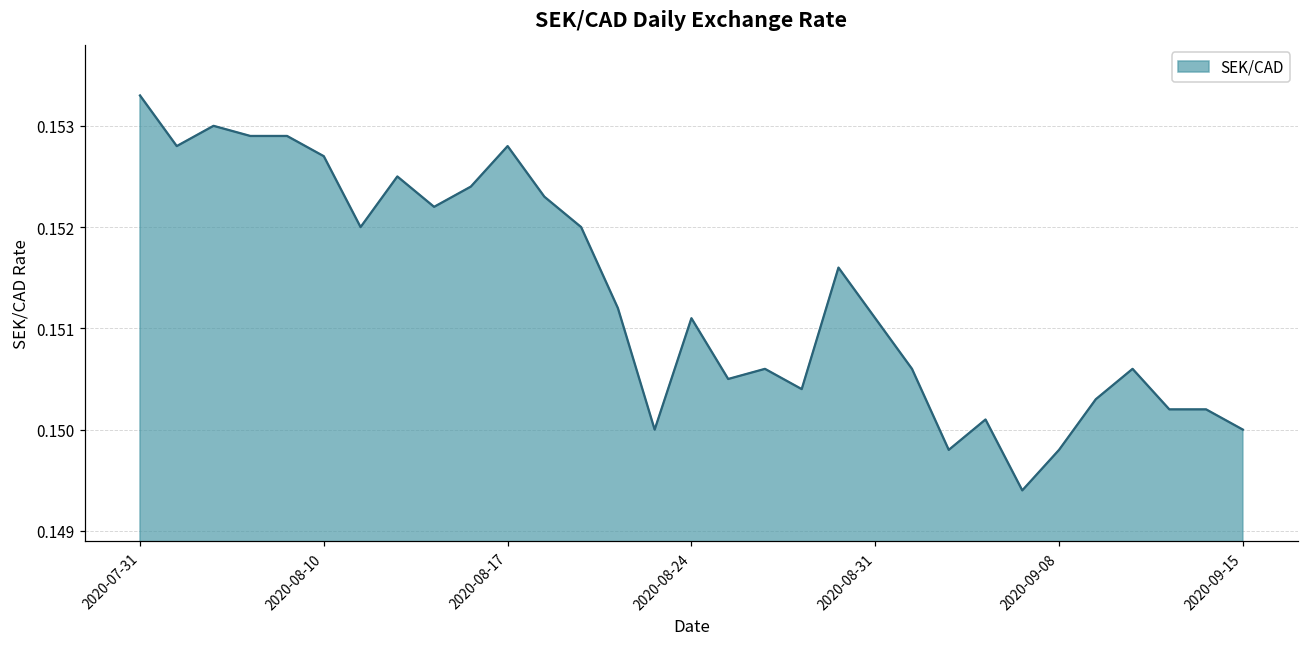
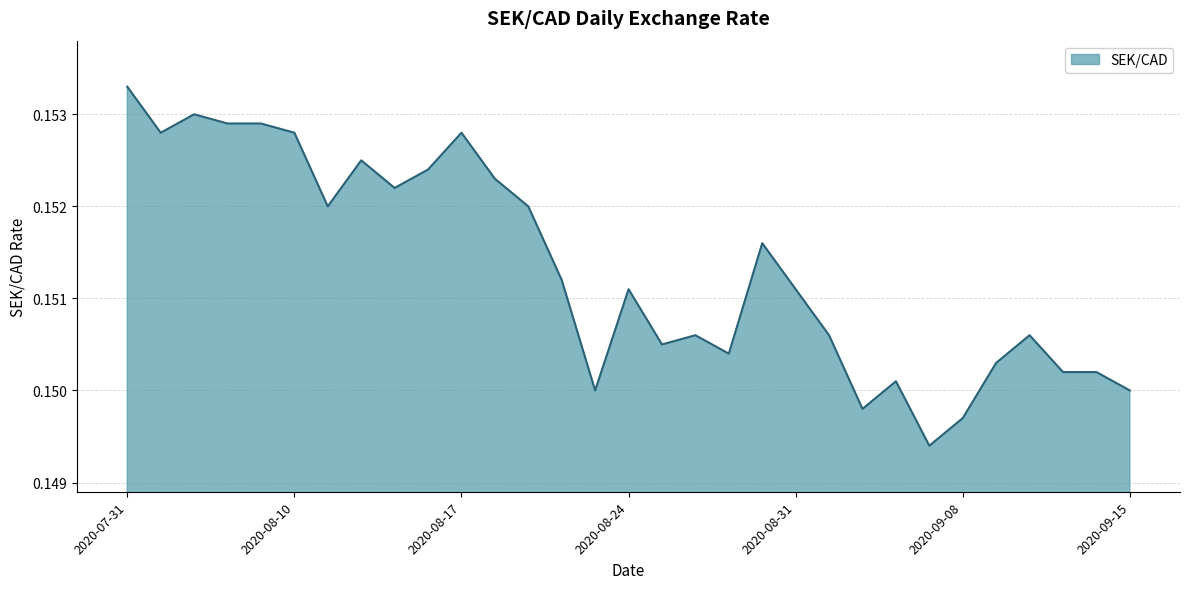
2020-08-10: 0.1527 -> 0.1528
2020-09-08: 0.1498 -> 0.1497
